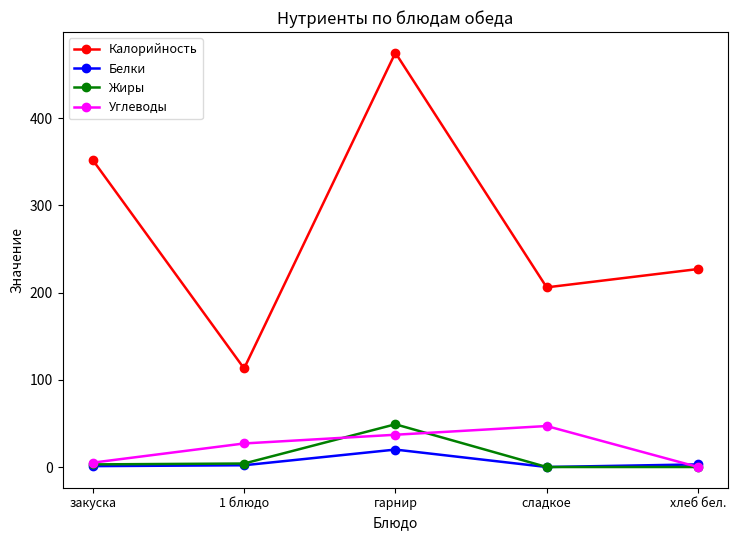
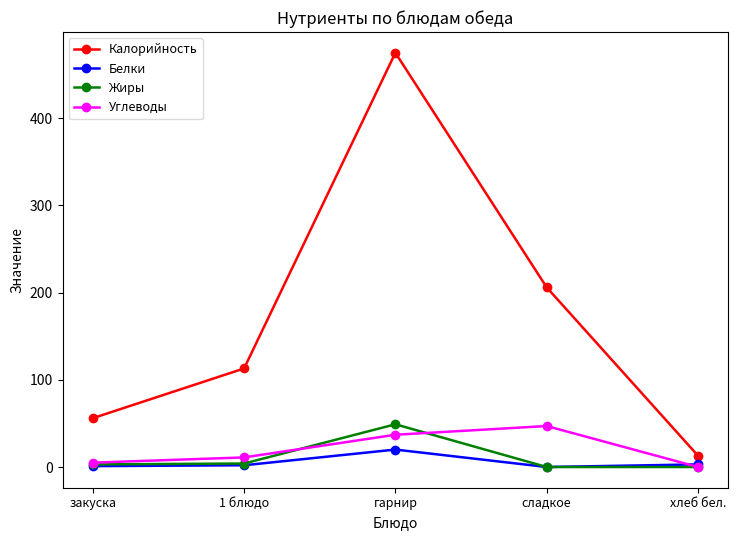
Калорийность, закуска: 350 -> 60
Углеводы, 1 блюдо: 30 -> 10
Калорийность, хлеб бел.: 230 -> 10
